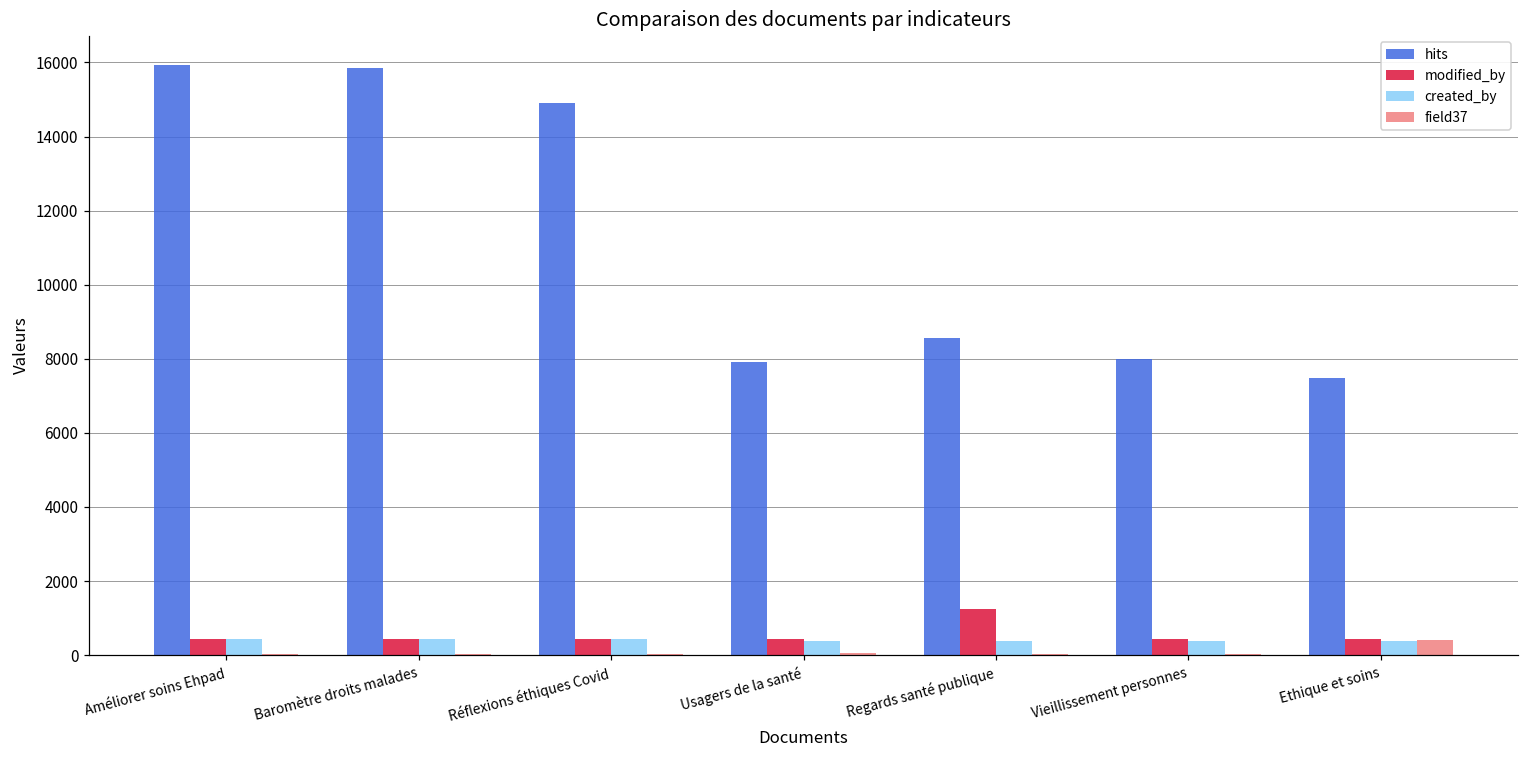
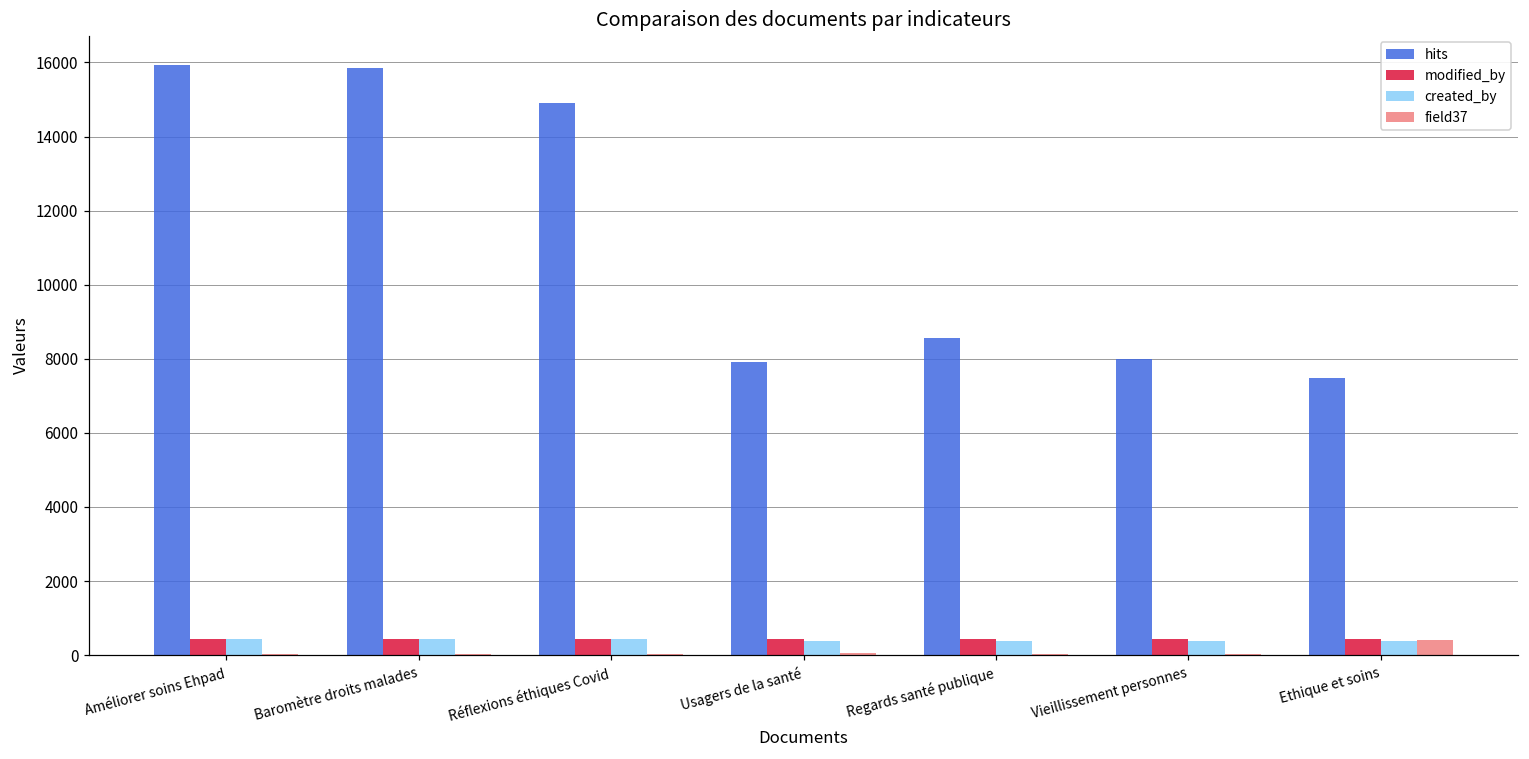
modified_by, Regards santé publique: 1300 -> 400
